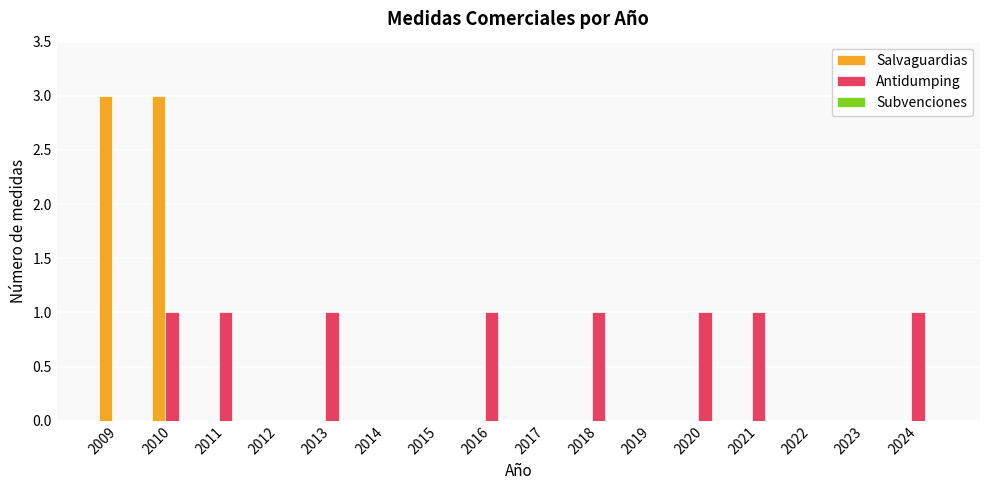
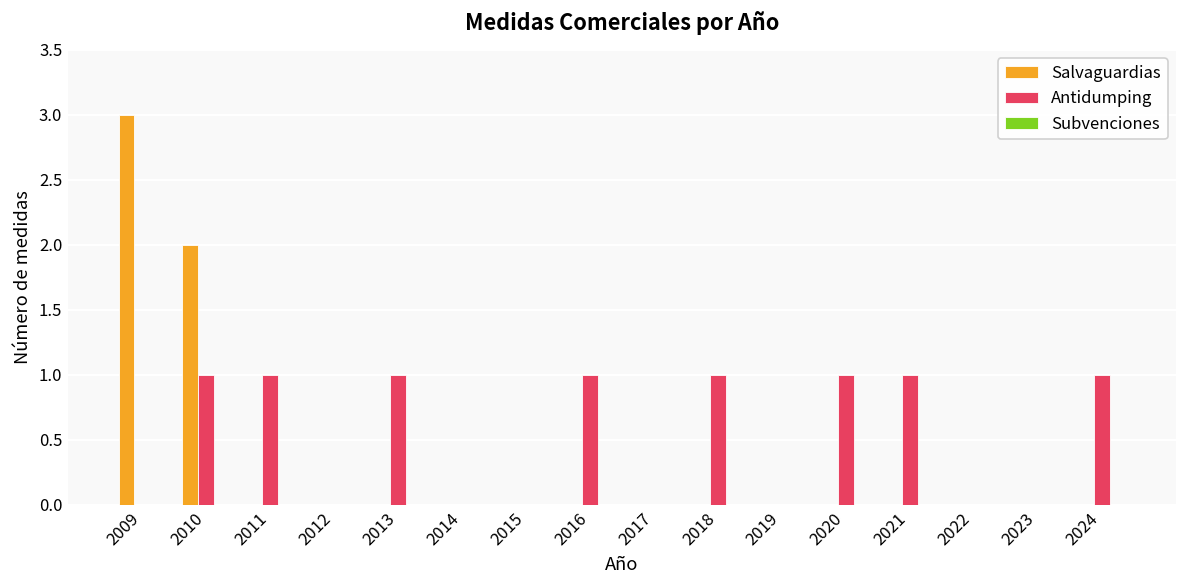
Salvaguardias, 2010: 3 -> 2
